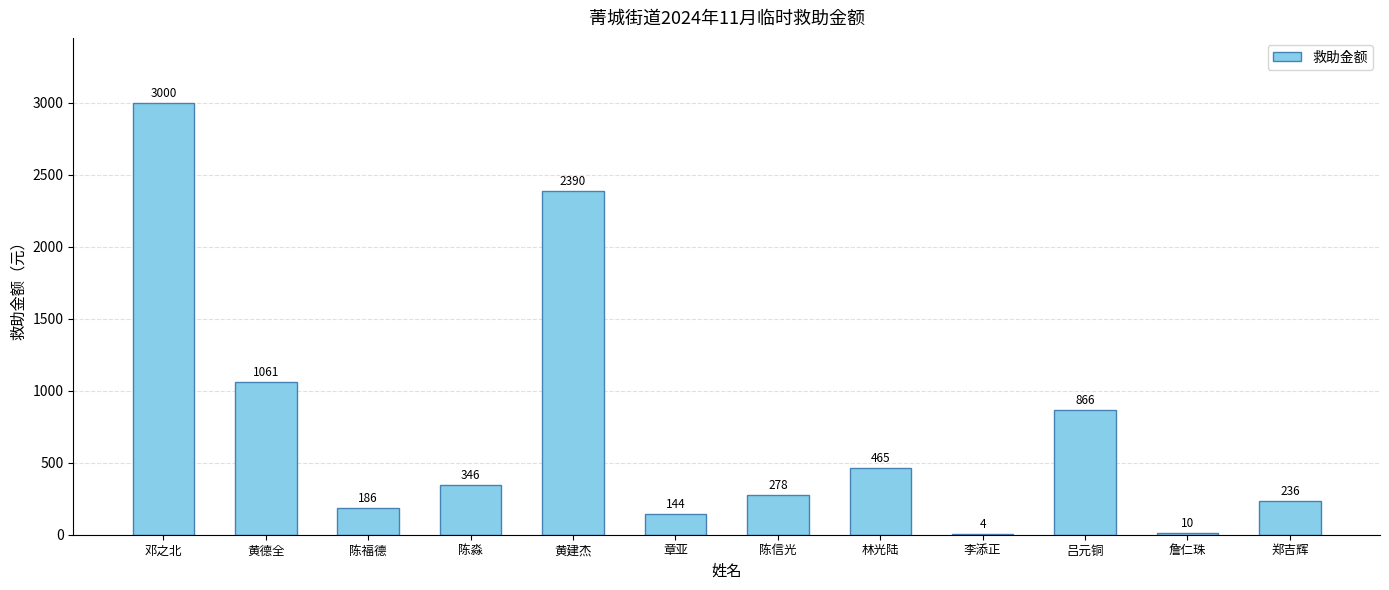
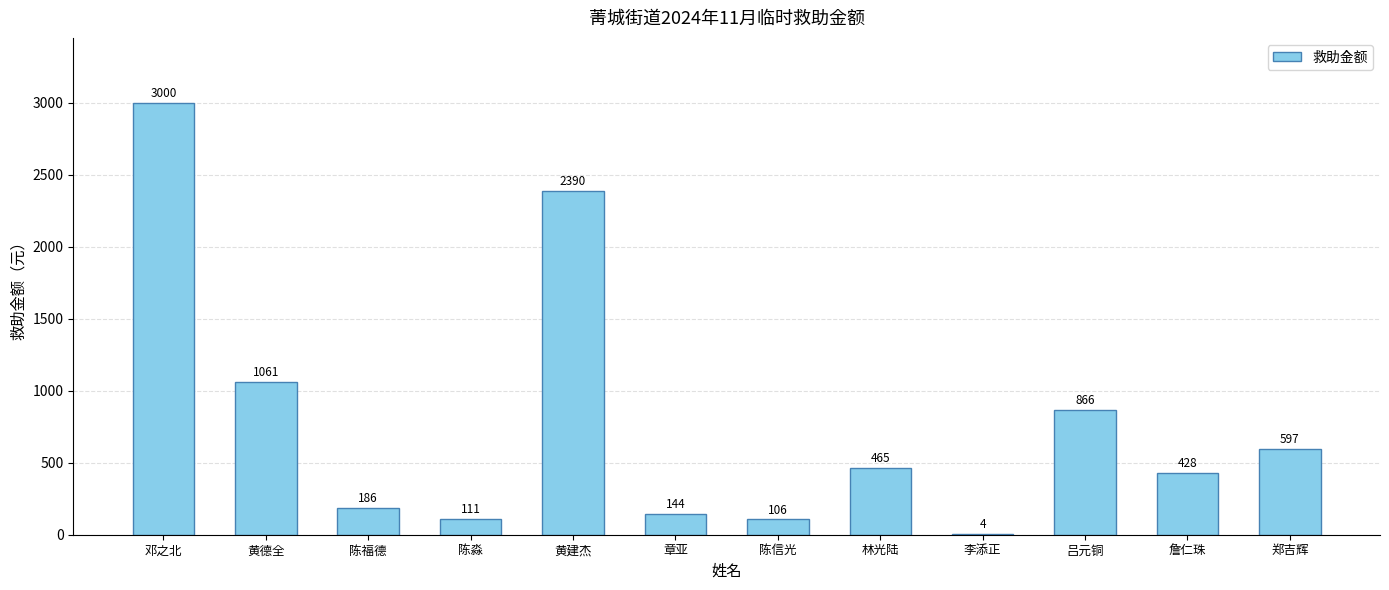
陈淼: 346 -> 111
陈信光: 278 -> 106
詹仁珠: 10 -> 428
郑吉辉: 236 -> 597
